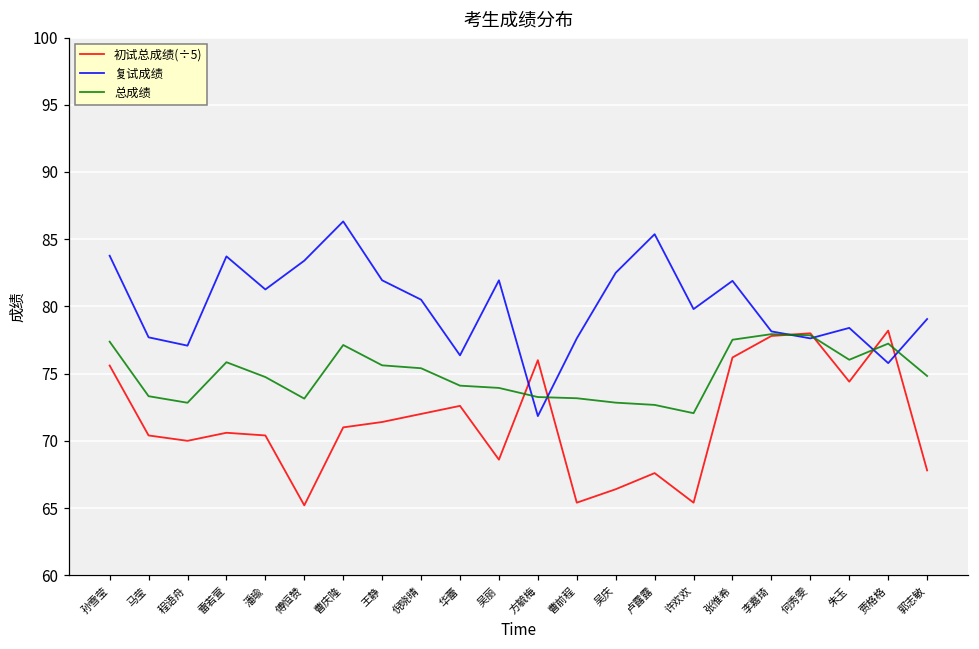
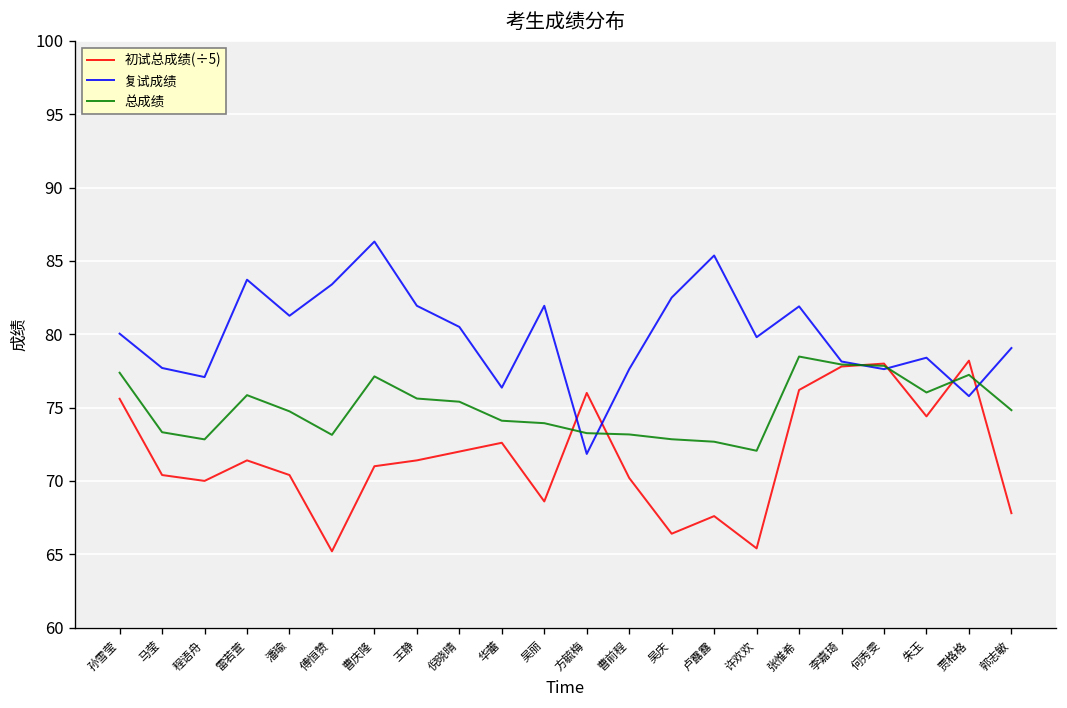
复试成绩, 孙雪莹: 83.8 -> 80.0
初试总成绩(÷5), 雷若萱: 70.6 -> 71.4
初试总成绩(÷5), 曹前程: 65.4 -> 70.2
总成绩, 张惟希: 77.5 -> 78.5
